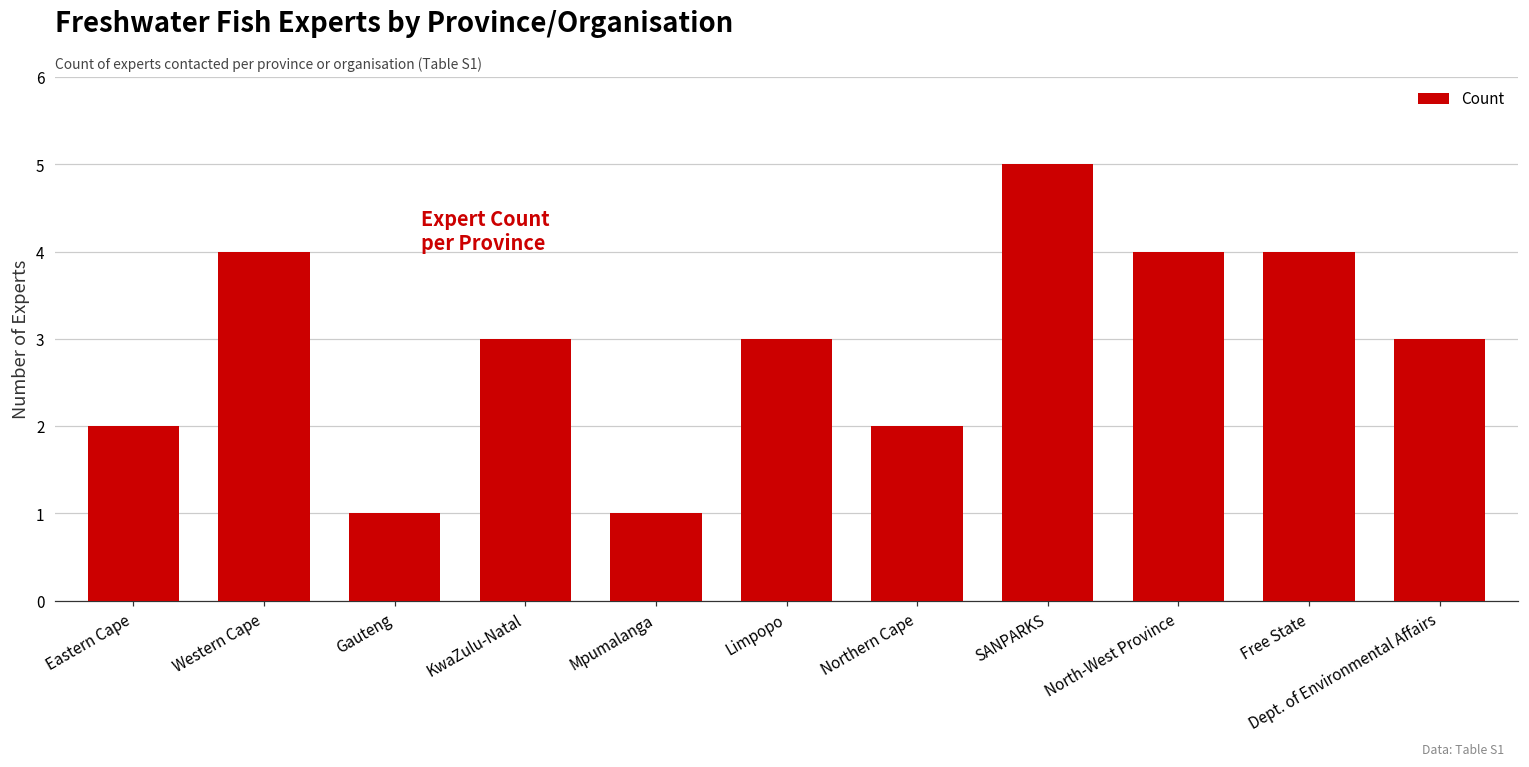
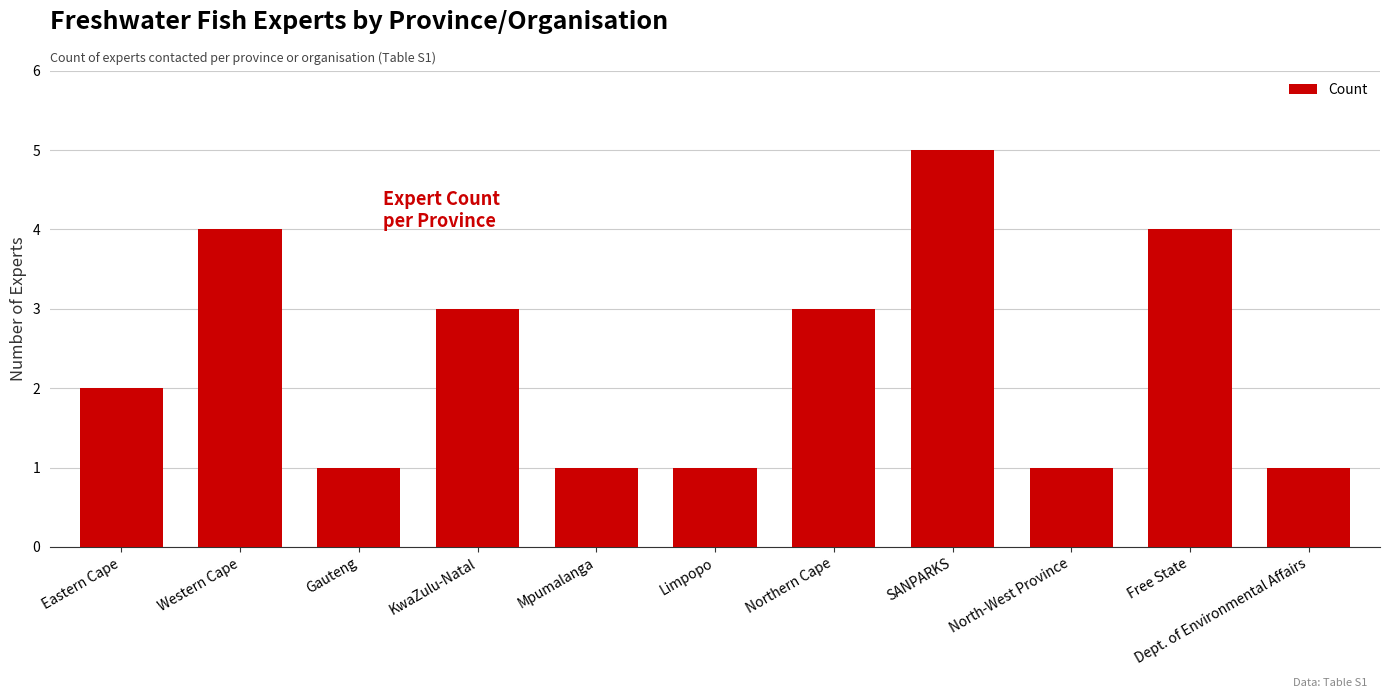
Limpopo: 3 -> 1
Northern Cape: 2 -> 3
North-West Province: 4 -> 1
Dept. of Environmental Affairs: 3 -> 1
